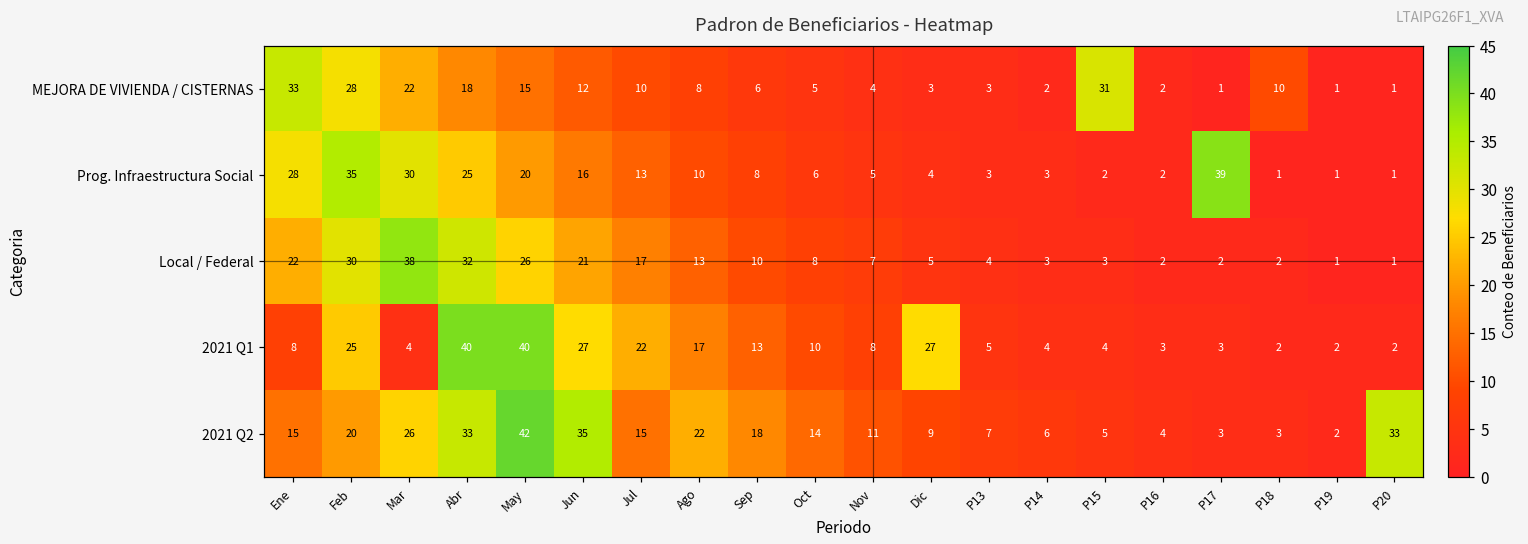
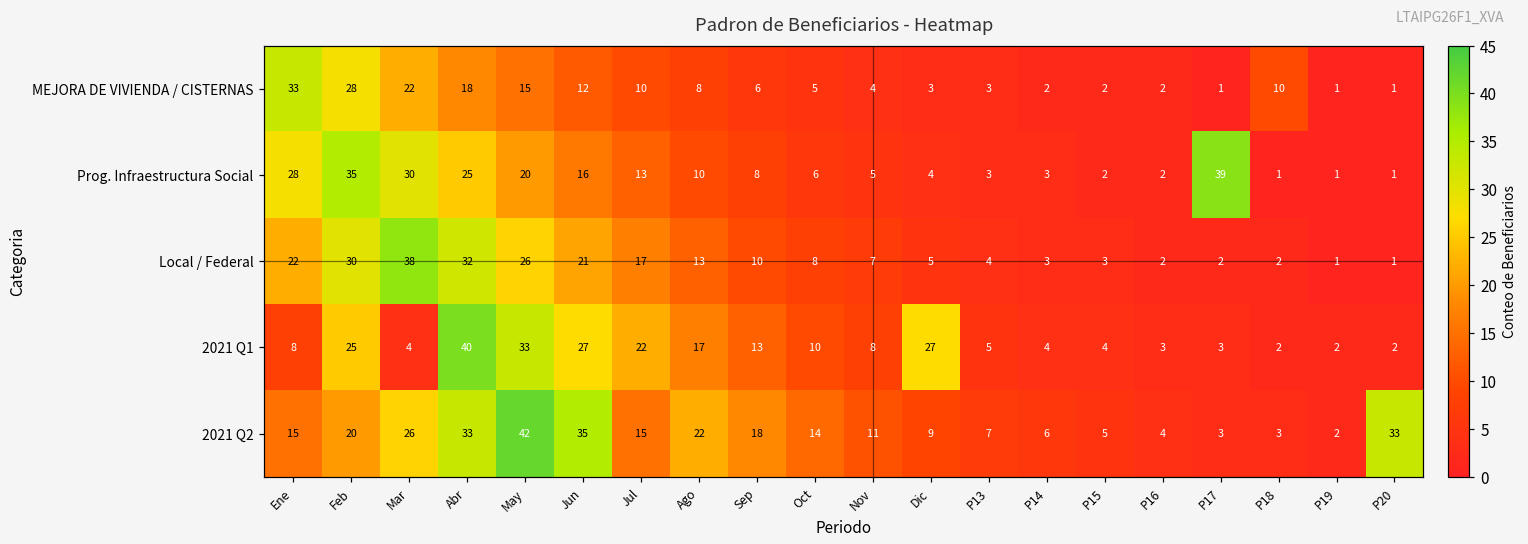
MEJORA DE VIVIENDA / CISTERNAS, P15: 31 -> 2
2021 Q1, May: 40 -> 33
